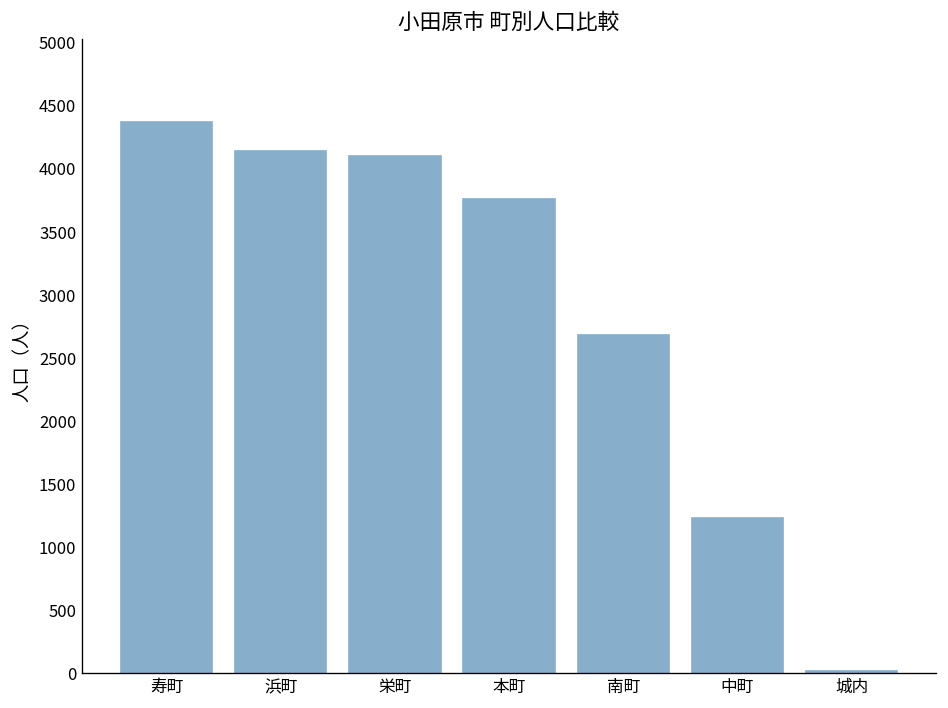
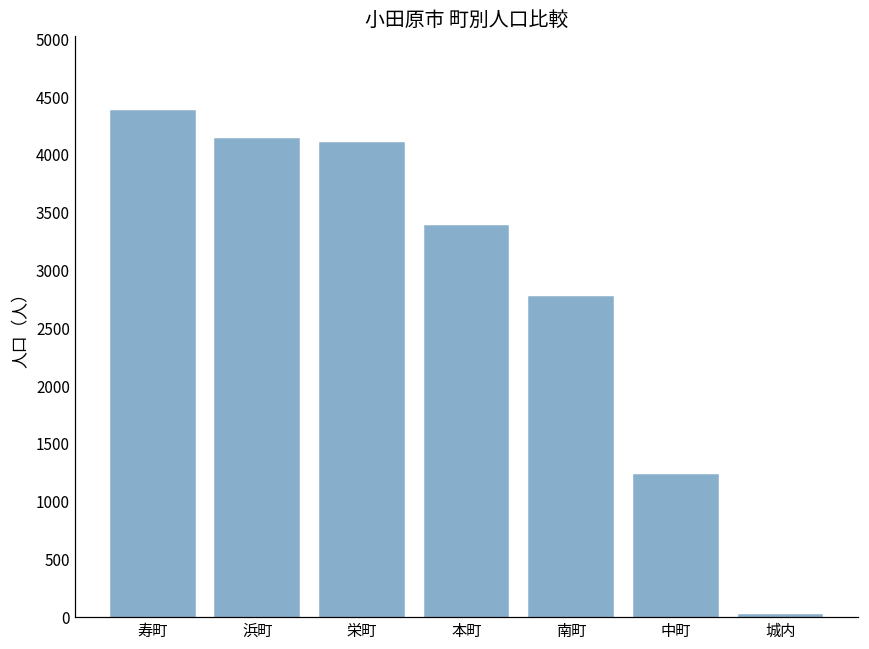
本町: 3760 -> 3390
南町: 2690 -> 2770
